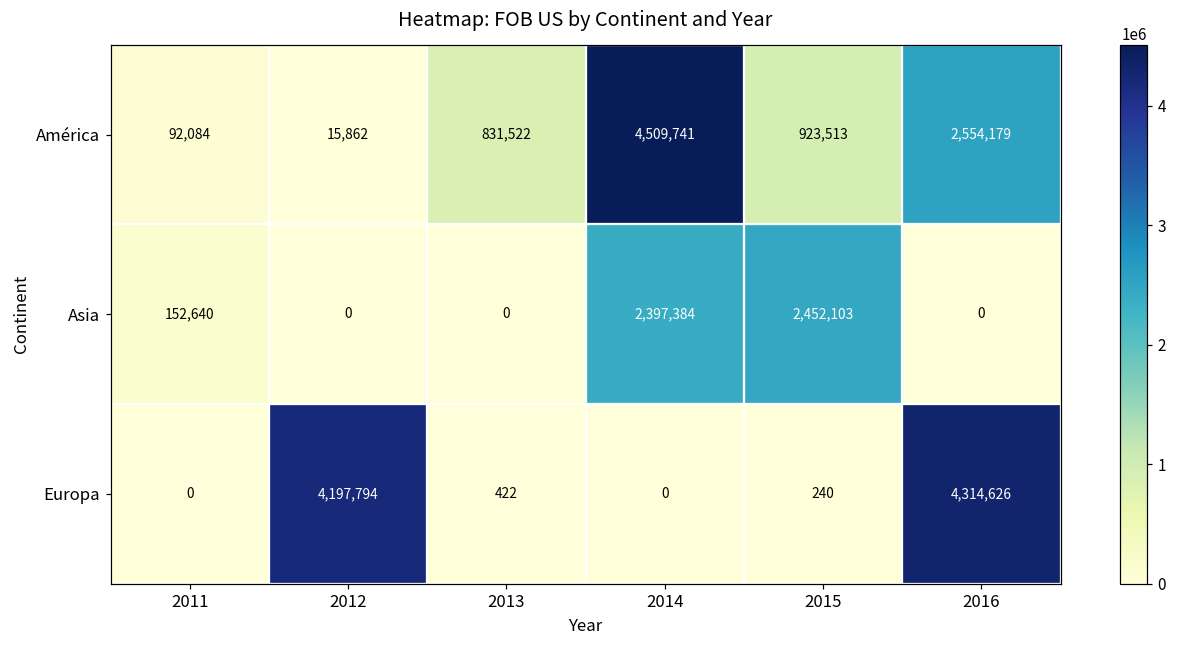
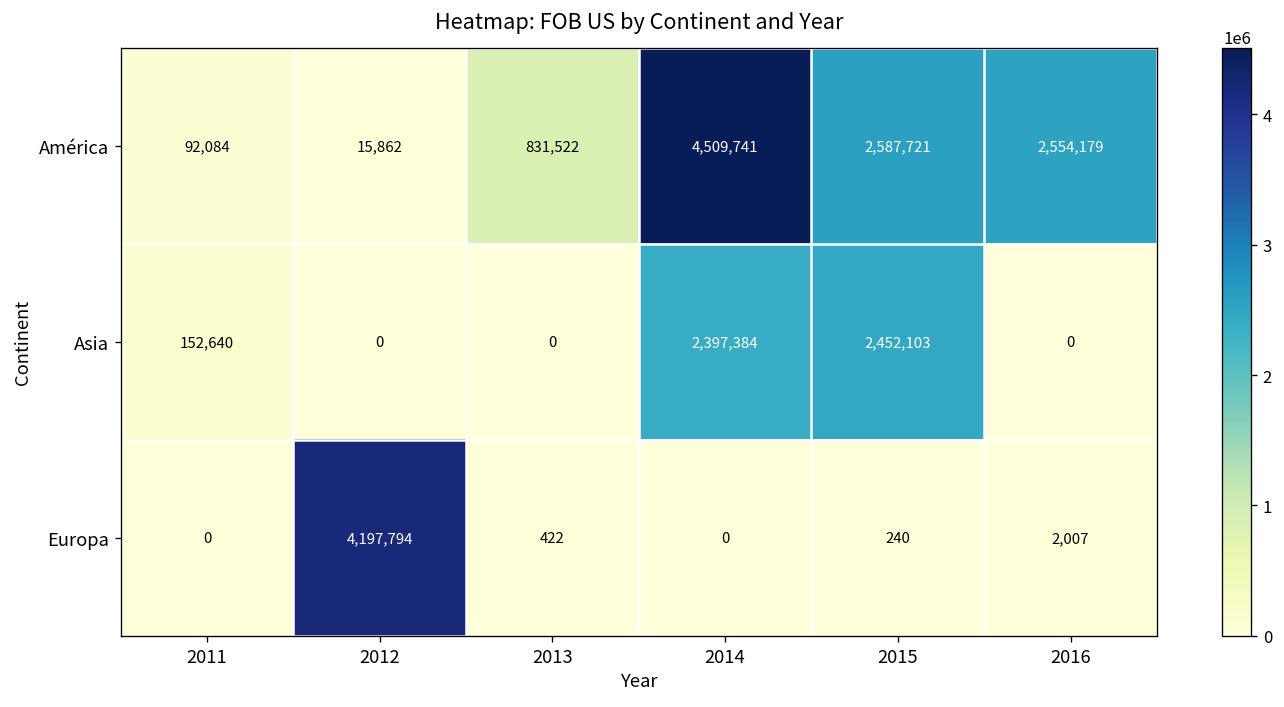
América, 2015: 923,513 -> 2,587,721
Europa, 2016: 4,314,626 -> 2,007
